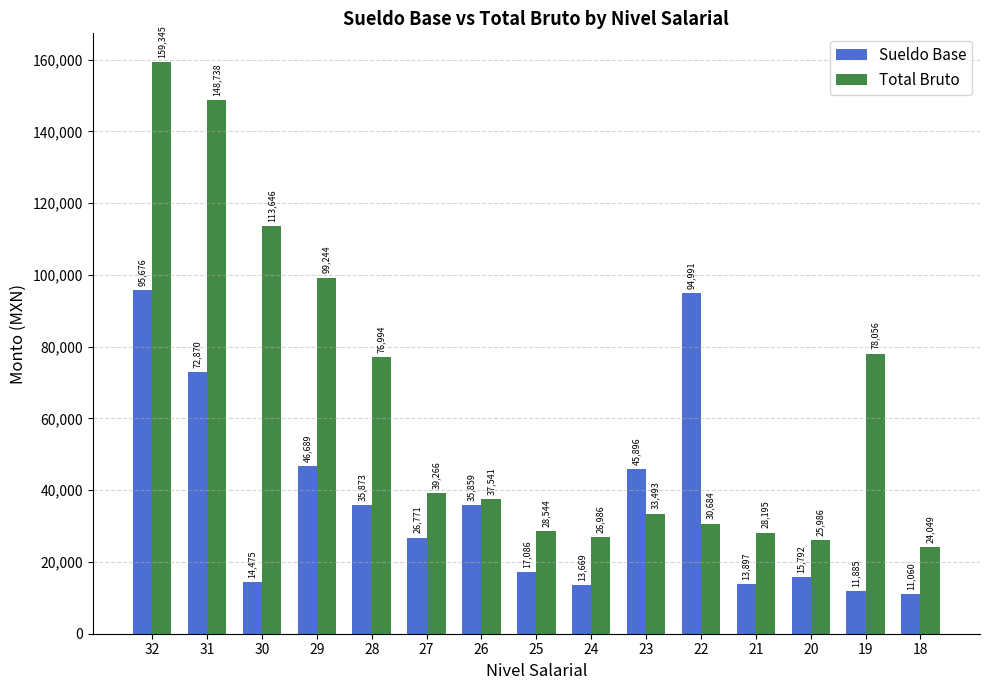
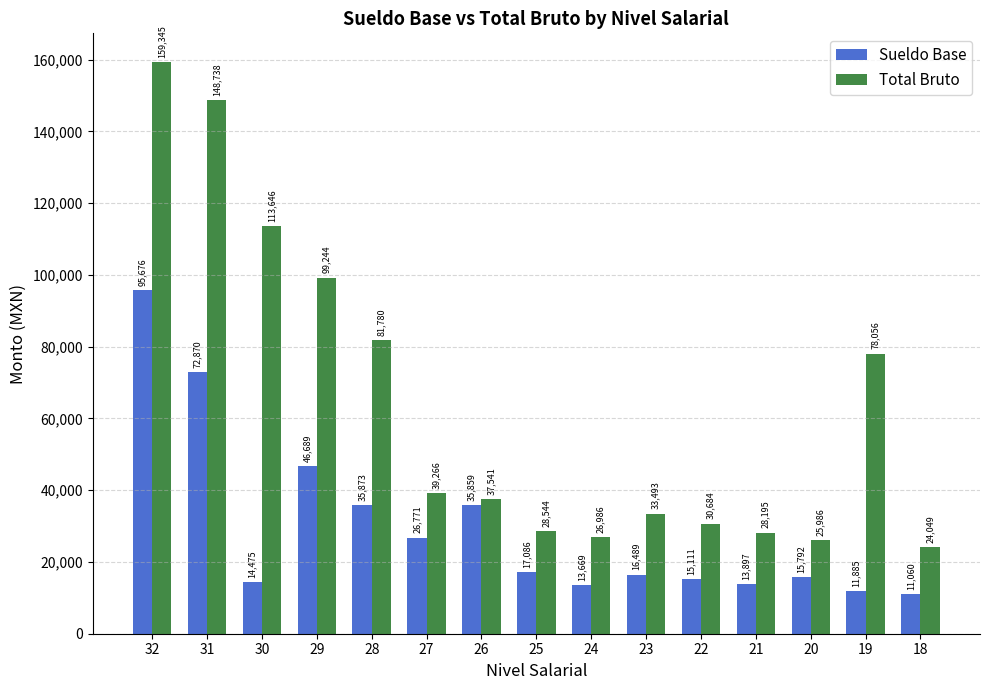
Total Bruto, 28: 76,994 -> 81,780
Sueldo Base, 23: 45,896 -> 16,489
Sueldo Base, 22: 94,991 -> 15,111
